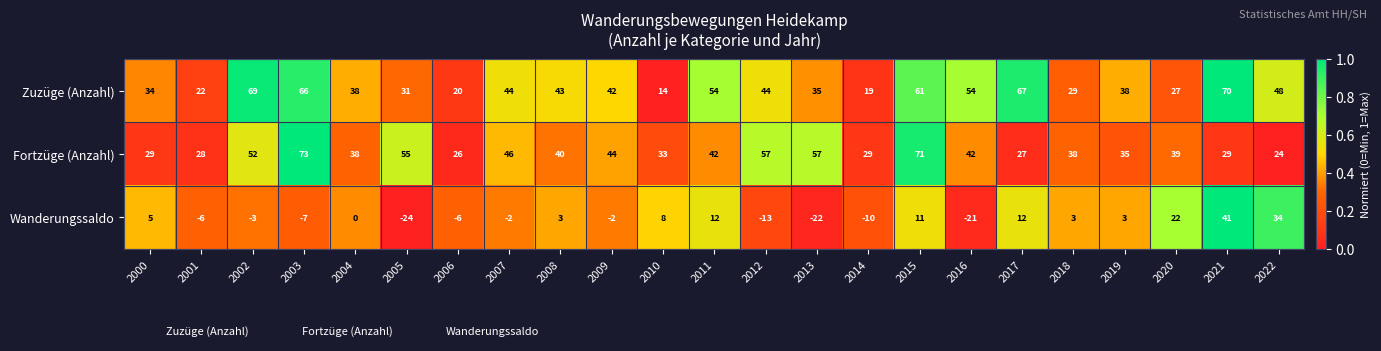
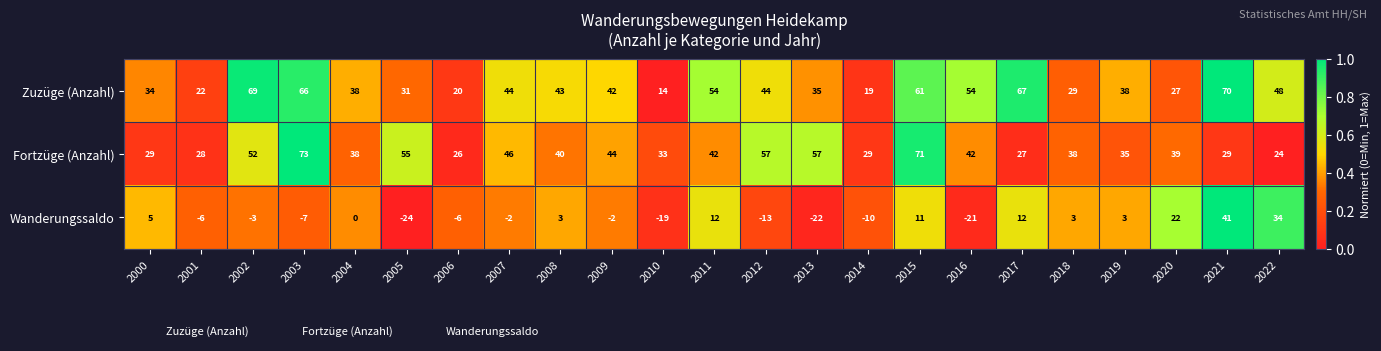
Wanderungssaldo, 2010: 8 -> -19
